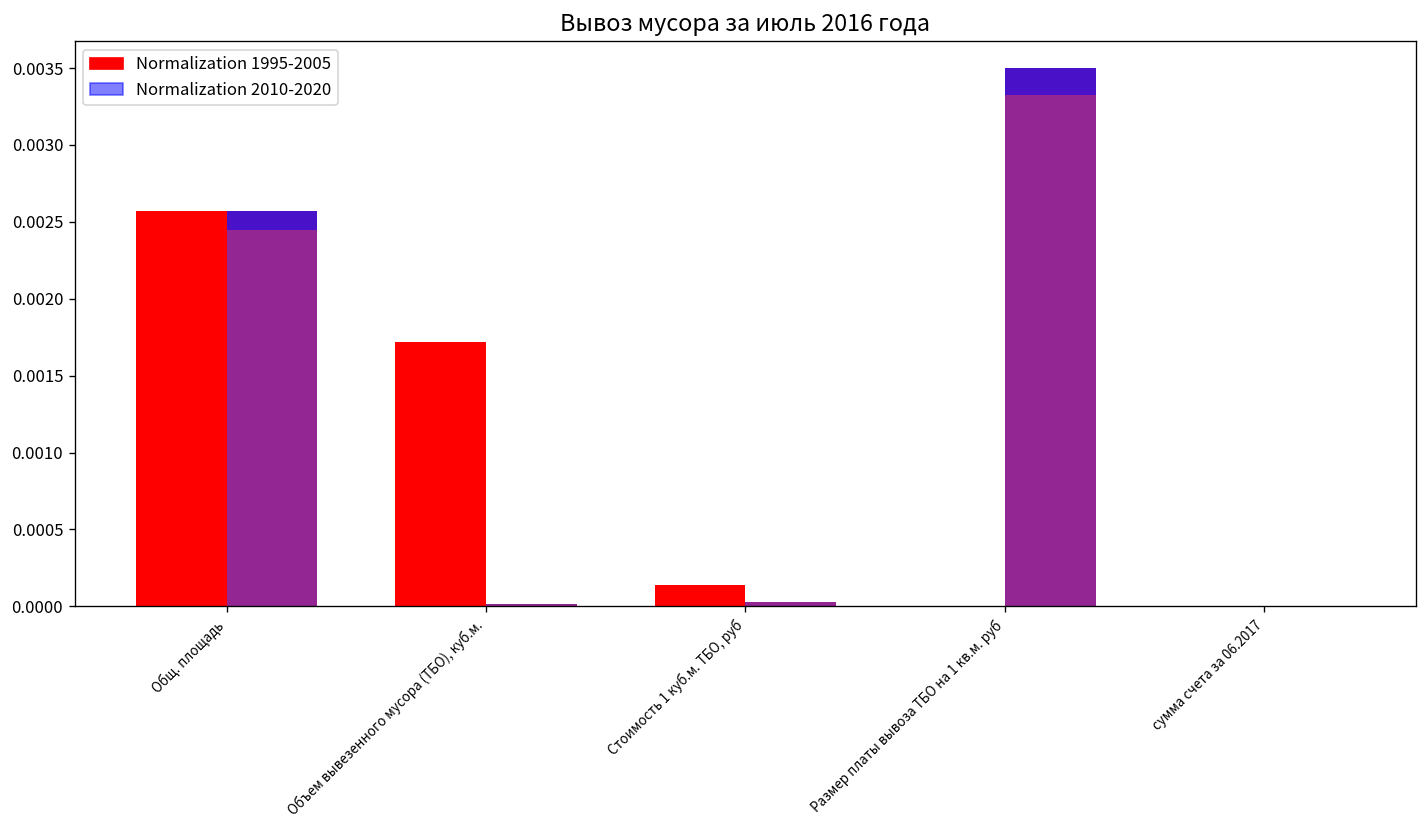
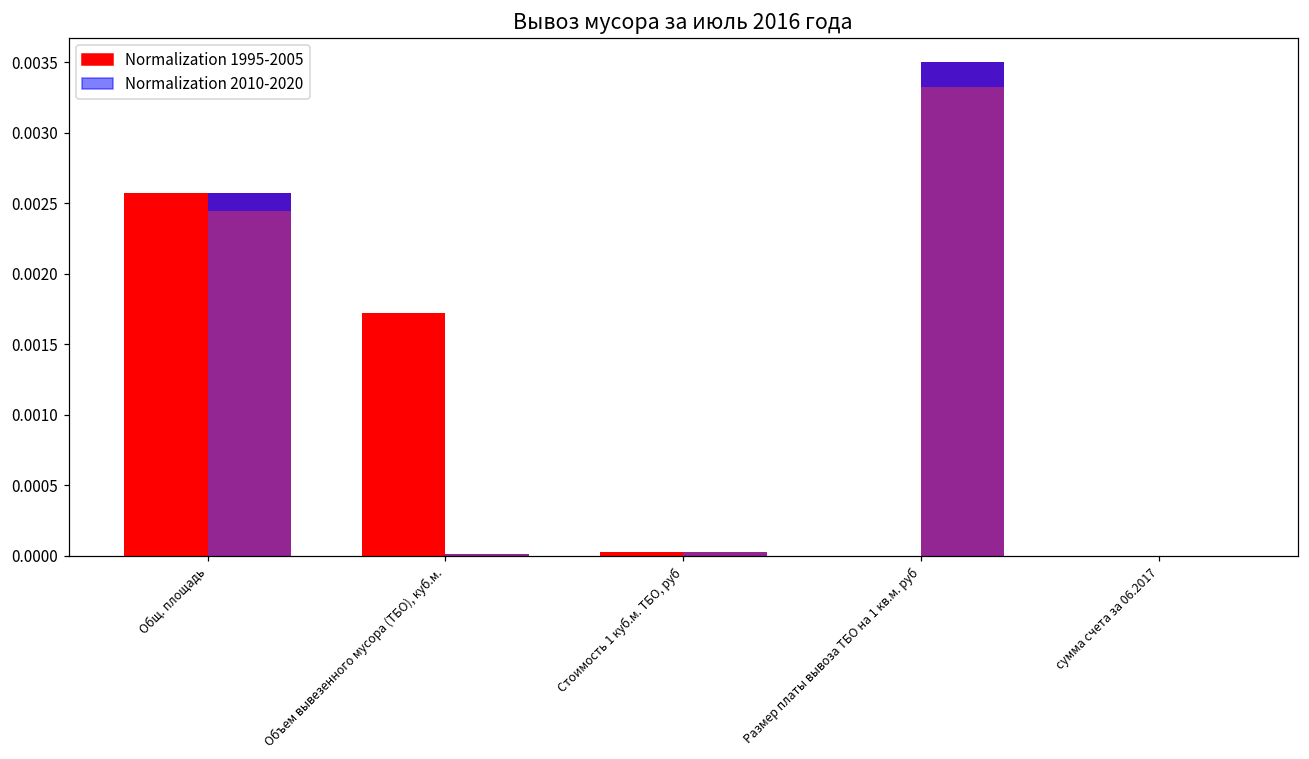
Normalization 1995-2005, Стоимость 1 куб.м. ТБО, руб: 0.00014 -> 0.00003
